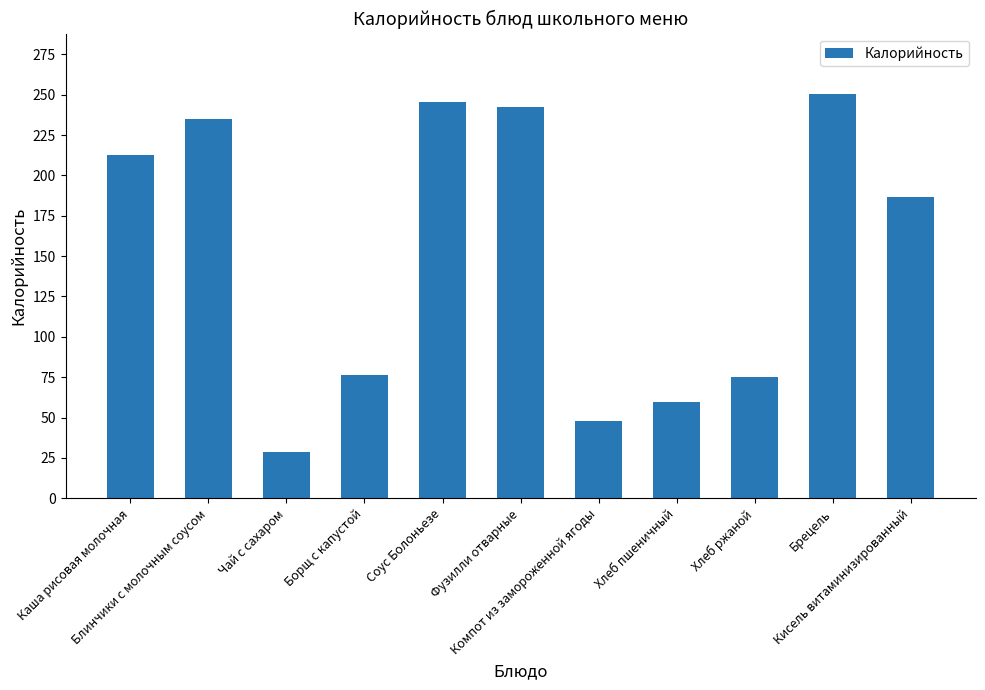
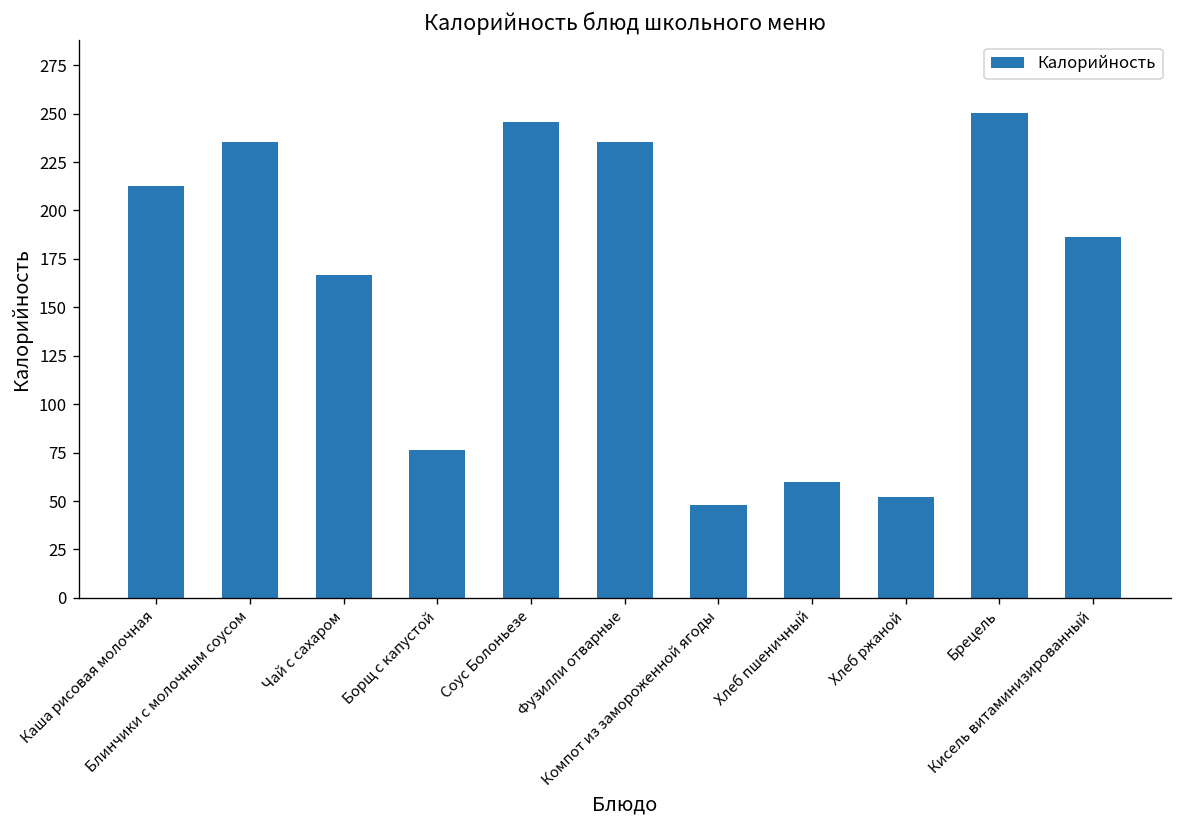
Чай с сахаром: 28 -> 167
Фузилли отварные: 242 -> 236
Хлеб ржаной: 75 -> 52
